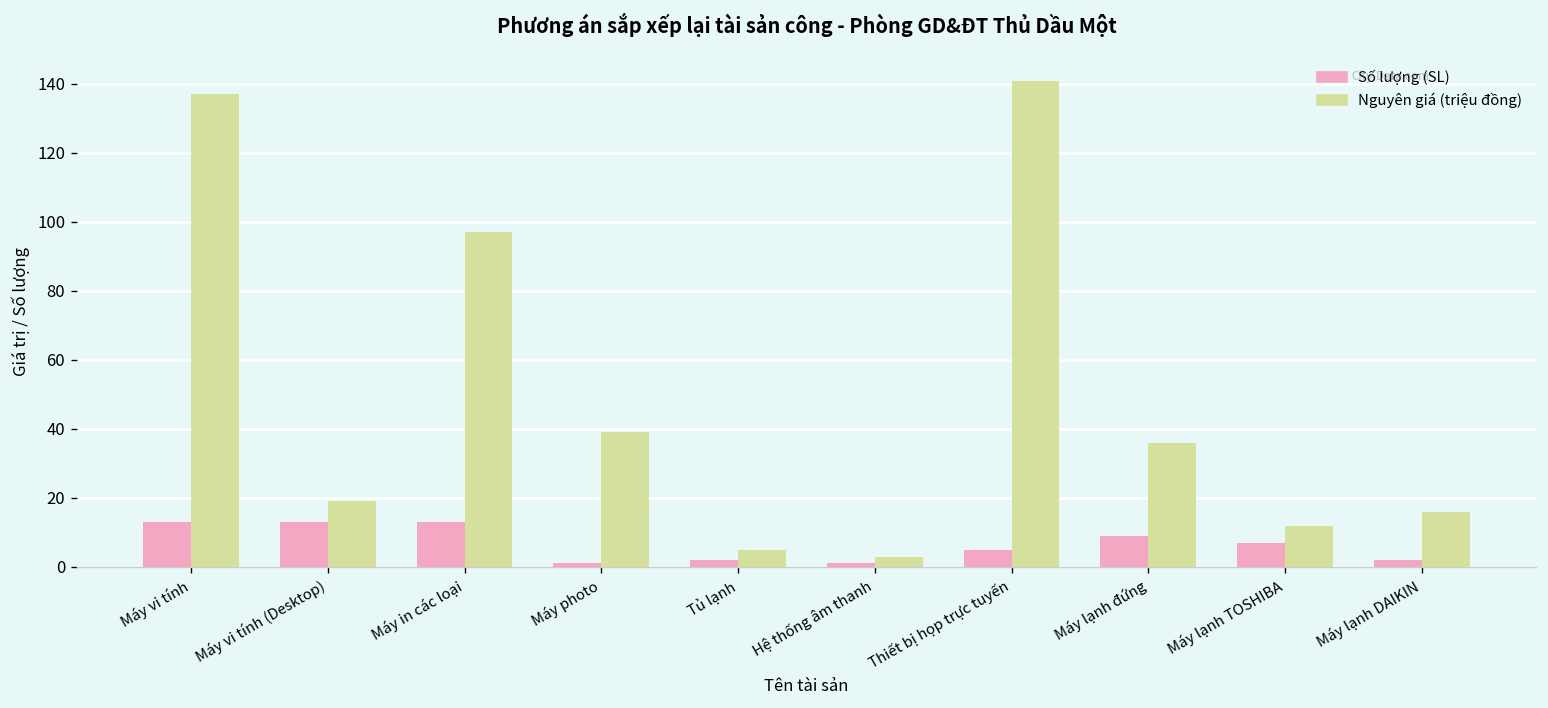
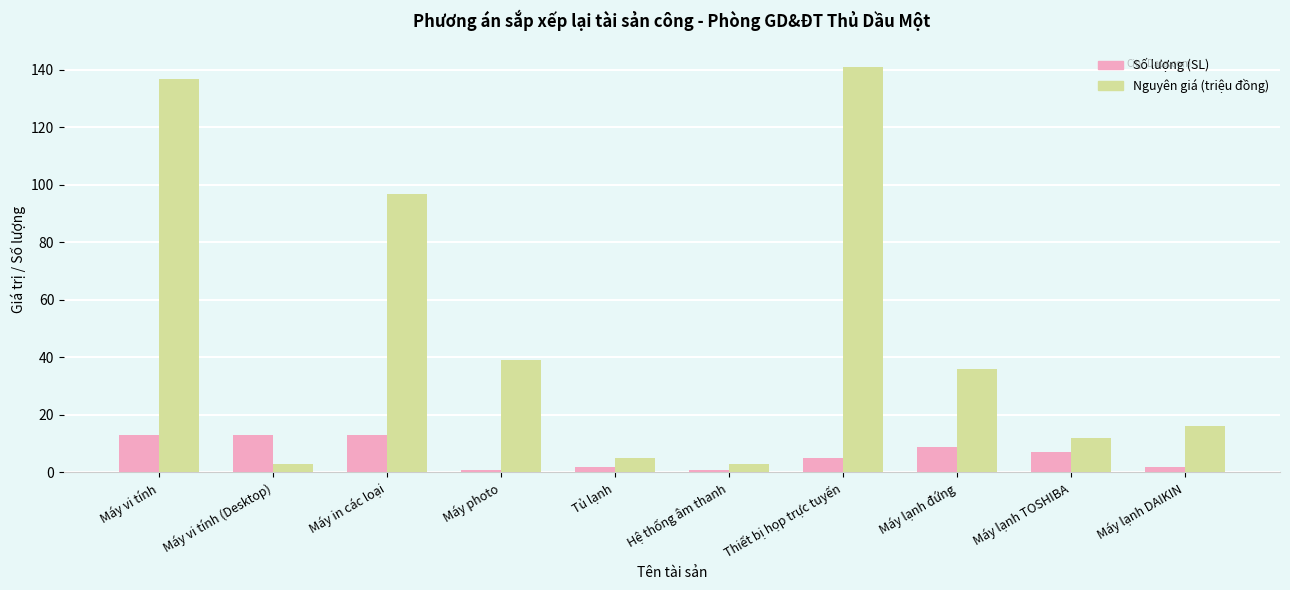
Nguyên giá (triệu đồng), Máy vi tính (Desktop): 19 -> 3
